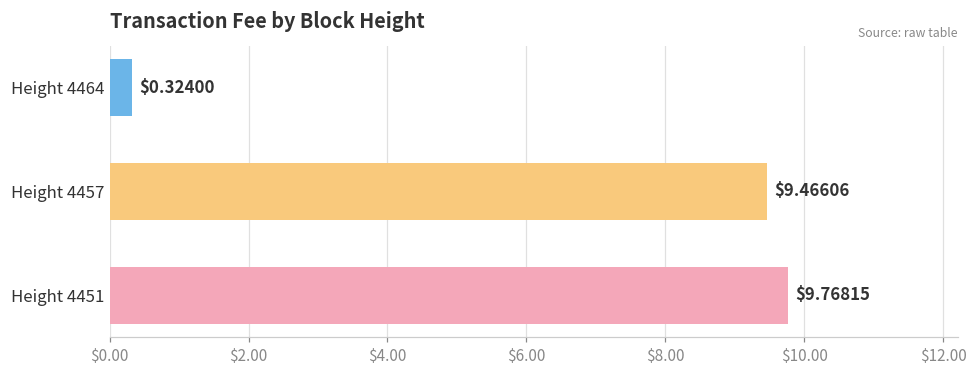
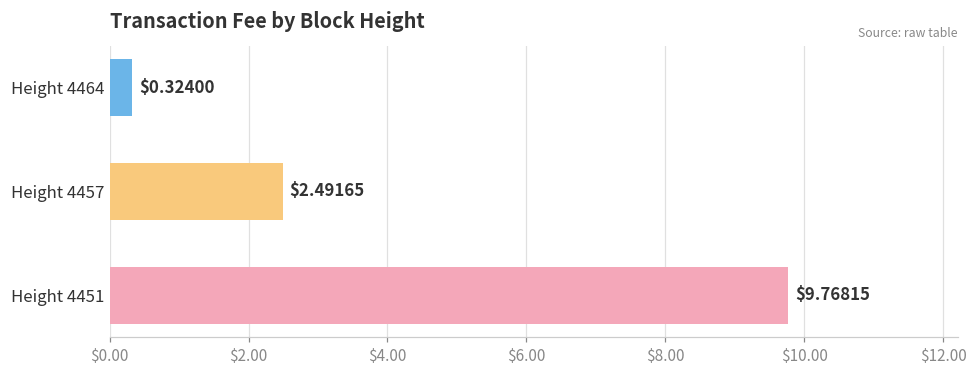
Height 4457: $9.46606 -> $2.49165
